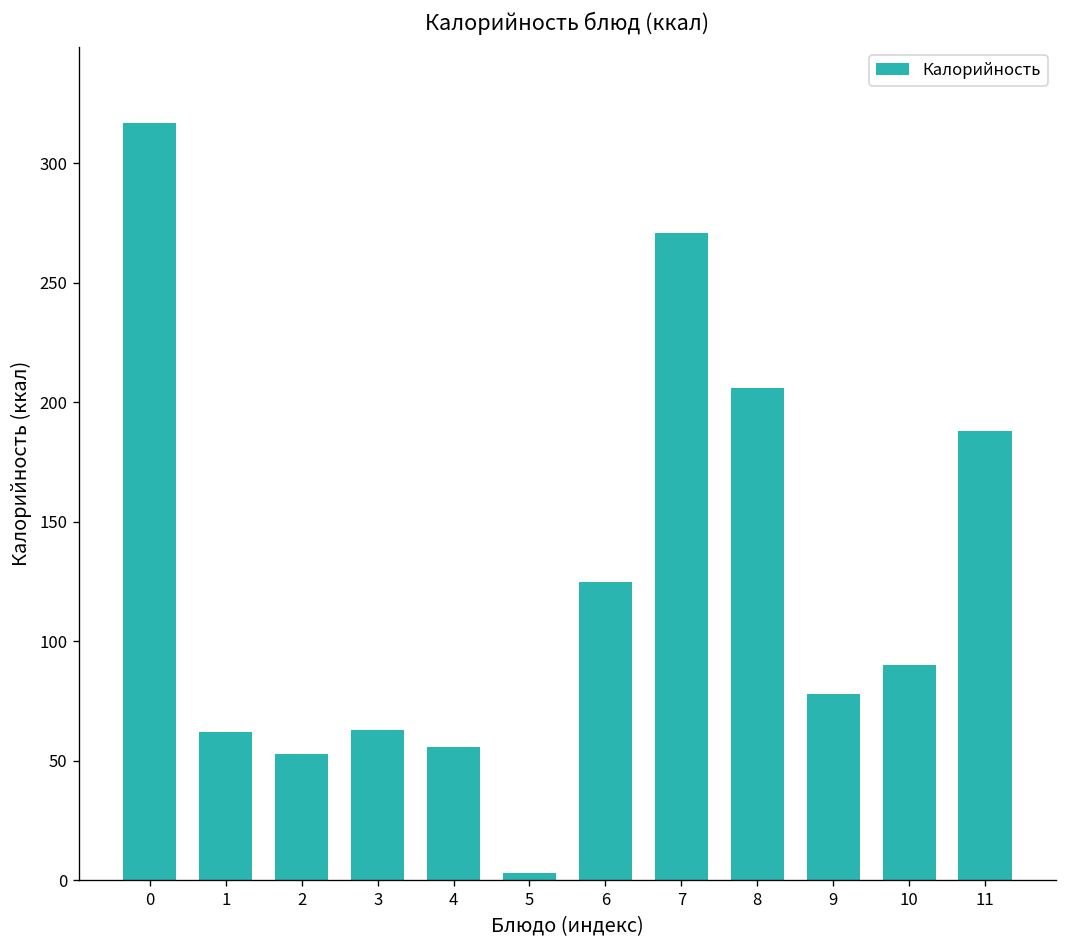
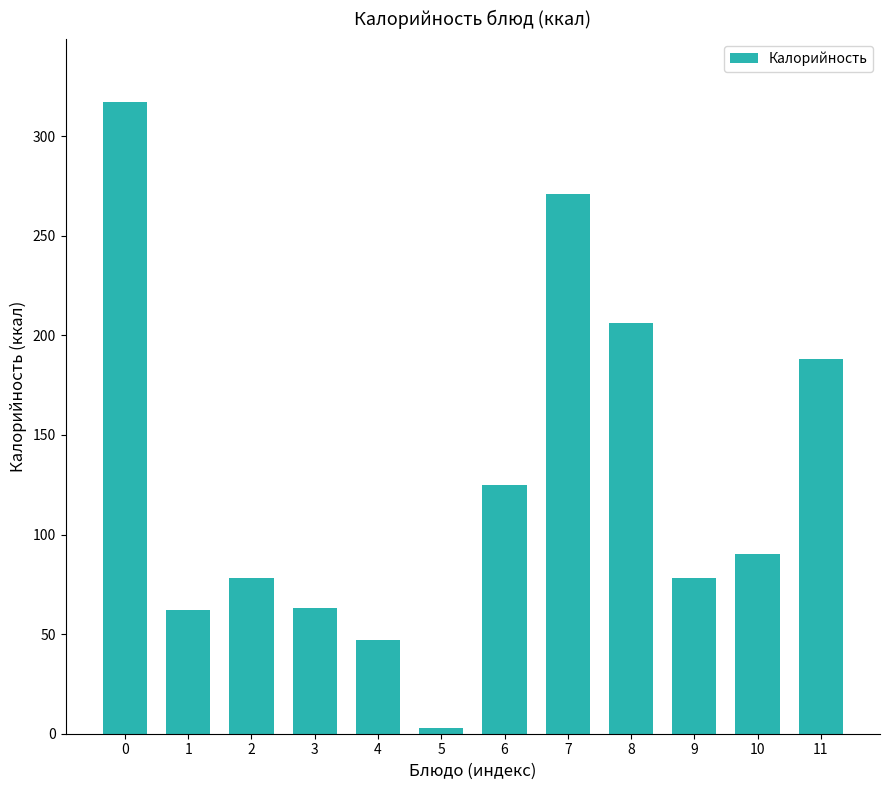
2: 53 -> 78
4: 56 -> 47
